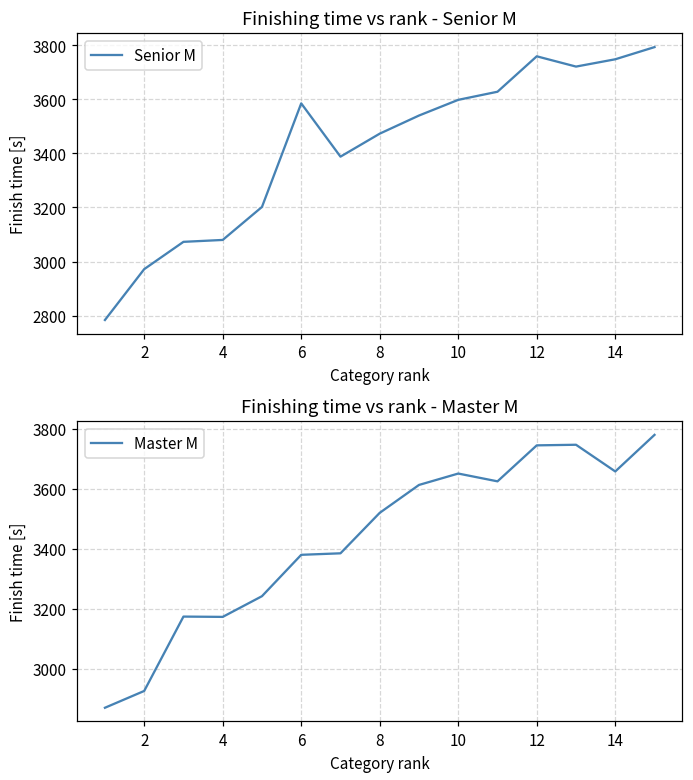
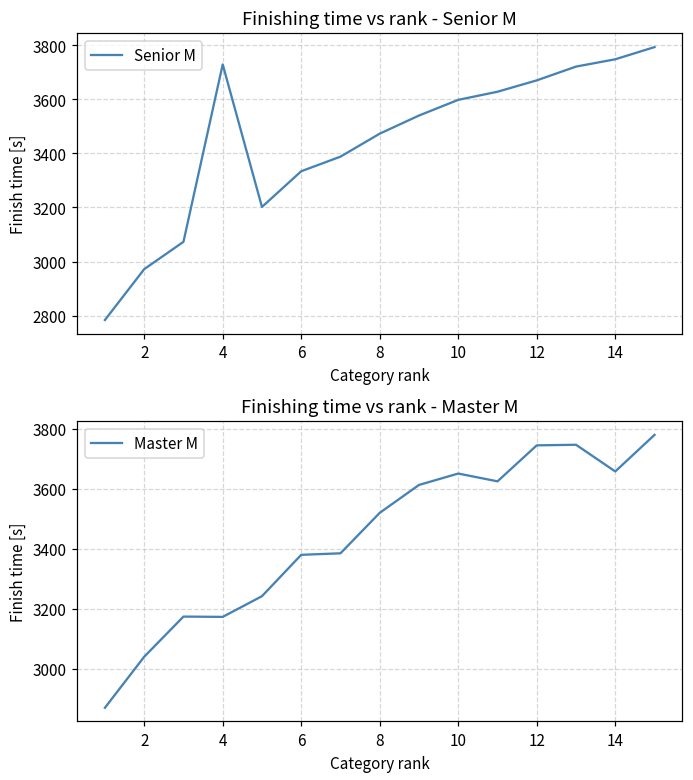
Finishing time vs rank - Senior M, 4: 3080 -> 3730
Finishing time vs rank - Senior M, 6: 3590 -> 3330
Finishing time vs rank - Senior M, 12: 3760 -> 3670
Finishing time vs rank - Master M, 2: 2930 -> 3040
